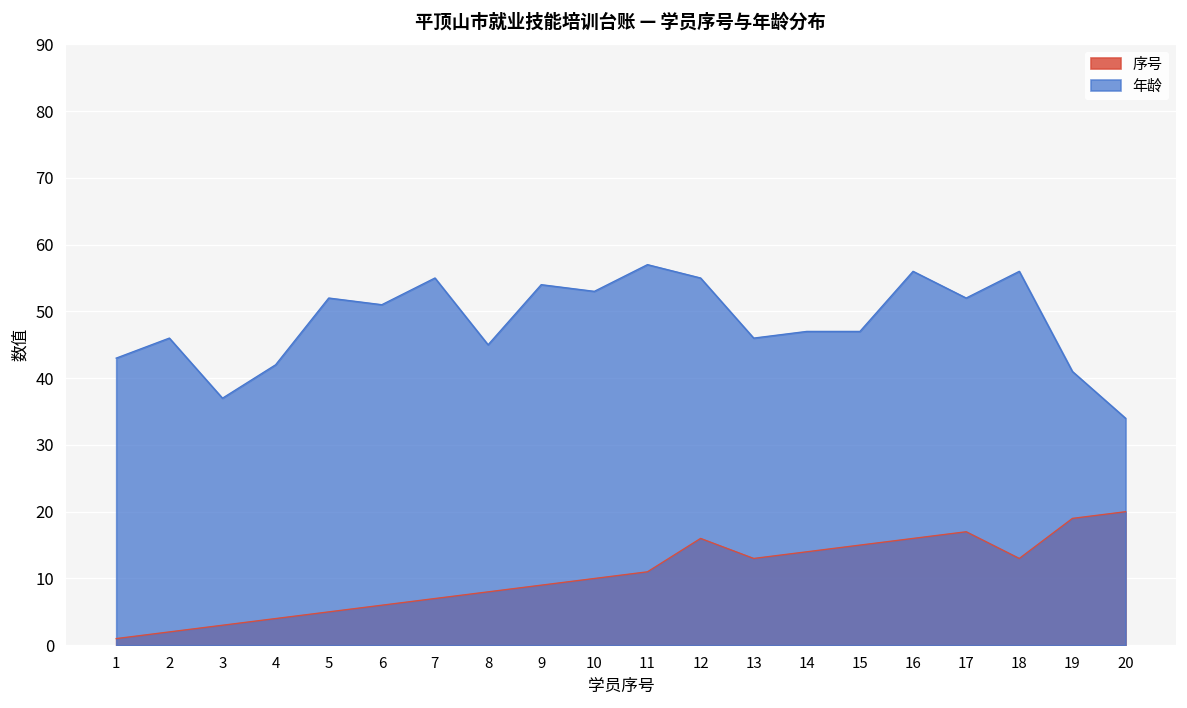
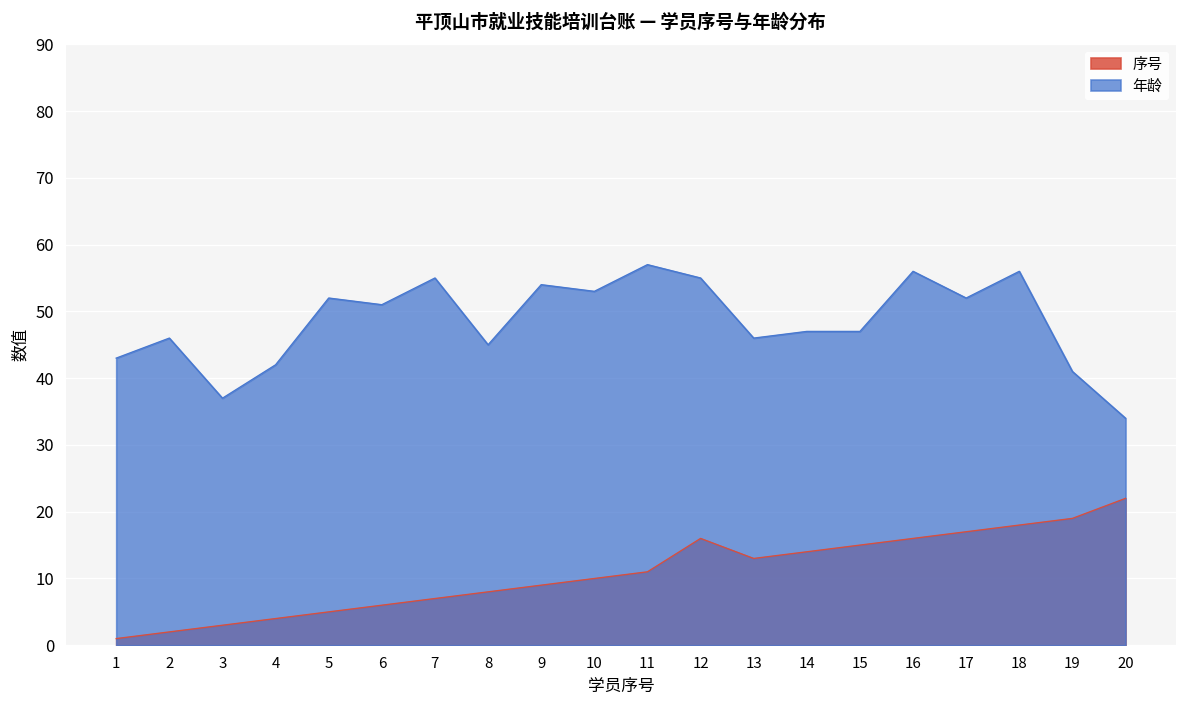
序号, 18: 13 -> 18
序号, 20: 20 -> 22
